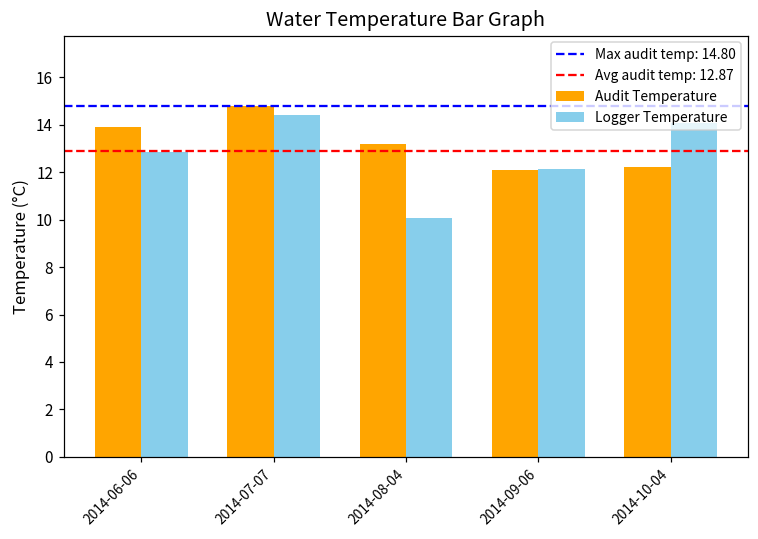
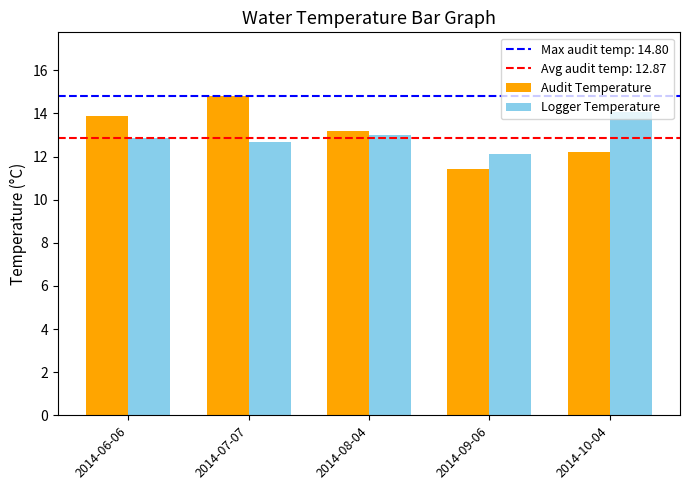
Logger Temperature, 2014-07-07: 14.4 -> 12.7
Logger Temperature, 2014-08-04: 10.1 -> 13.0
Audit Temperature, 2014-09-06: 12.1 -> 11.4
